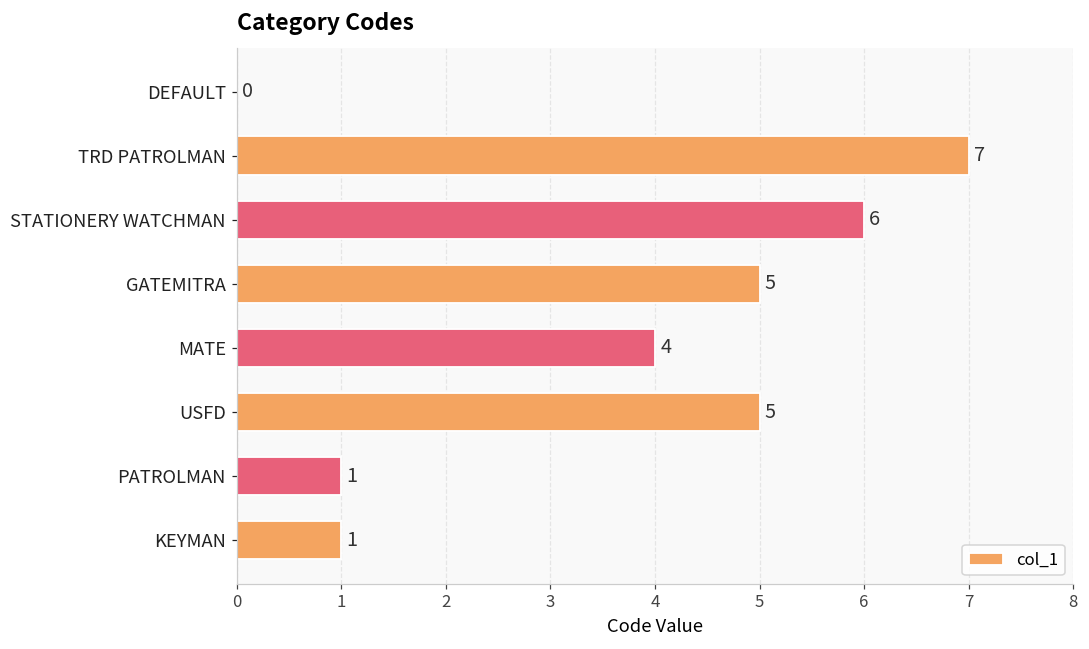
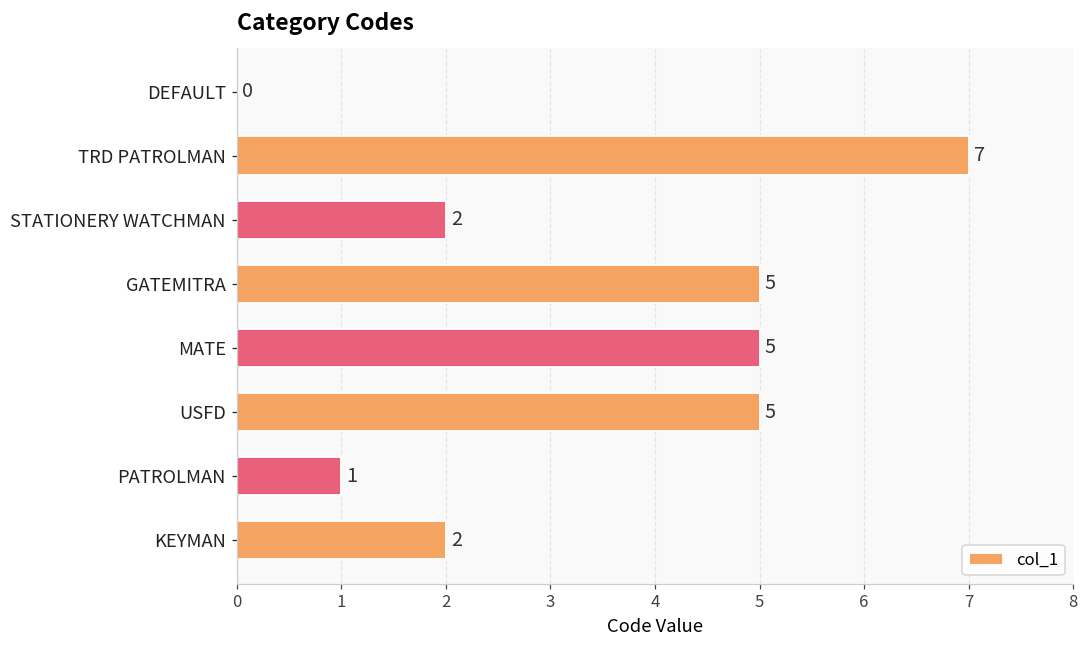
STATIONERY WATCHMAN: 6 -> 2
MATE: 4 -> 5
KEYMAN: 1 -> 2
